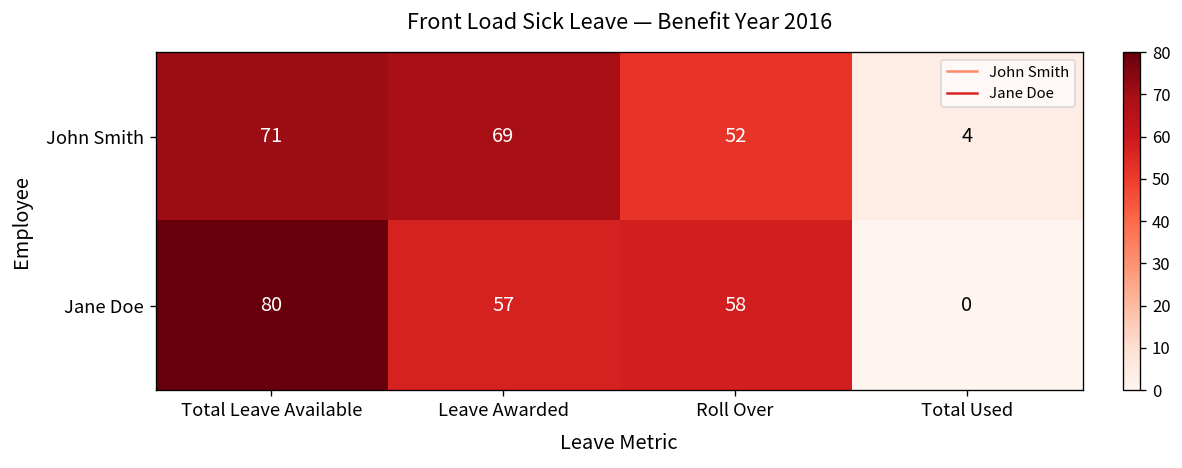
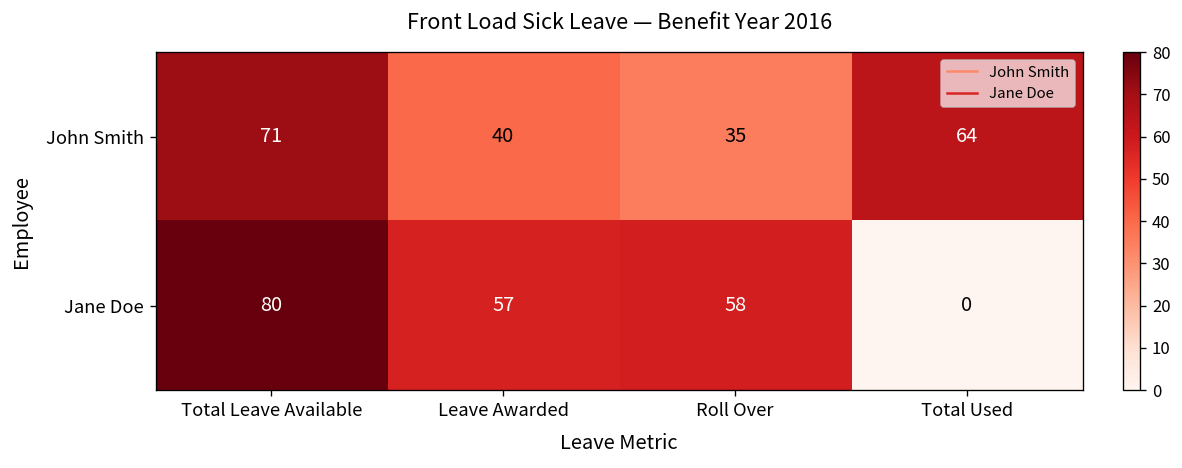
John Smith, Leave Awarded: 69 -> 40
John Smith, Roll Over: 52 -> 35
John Smith, Total Used: 4 -> 64
